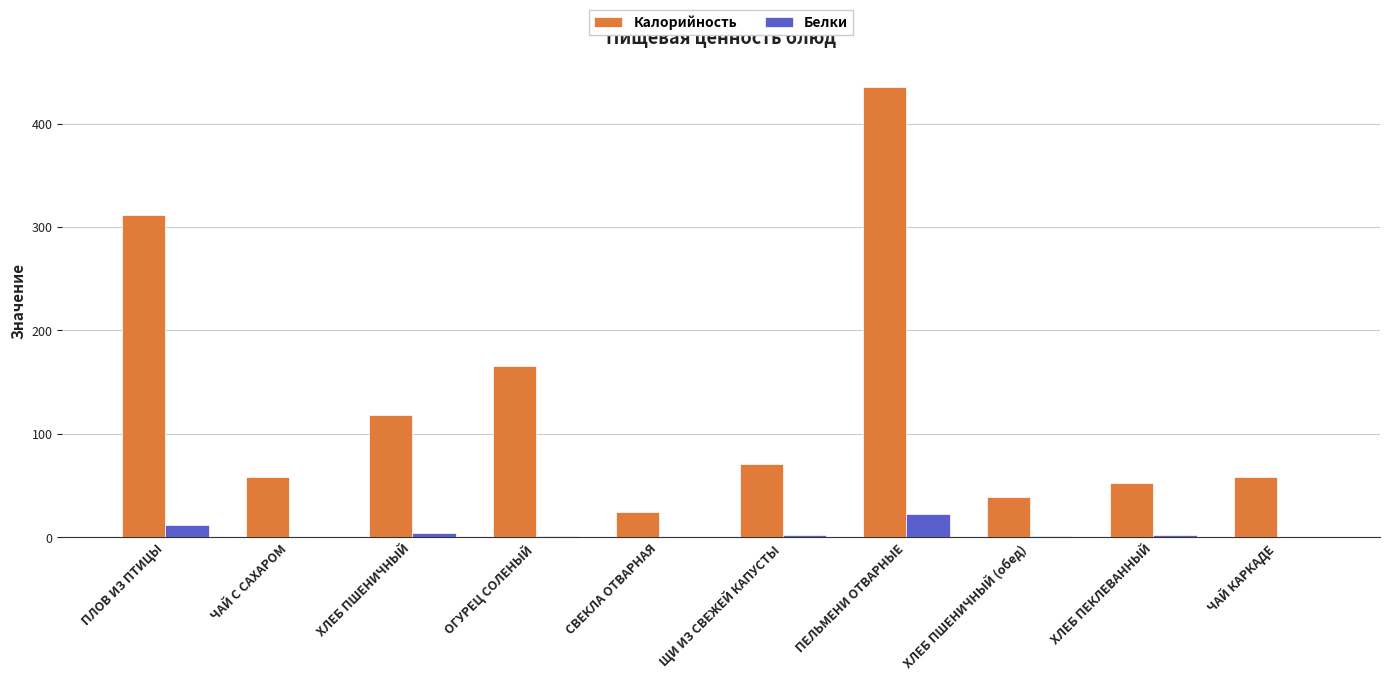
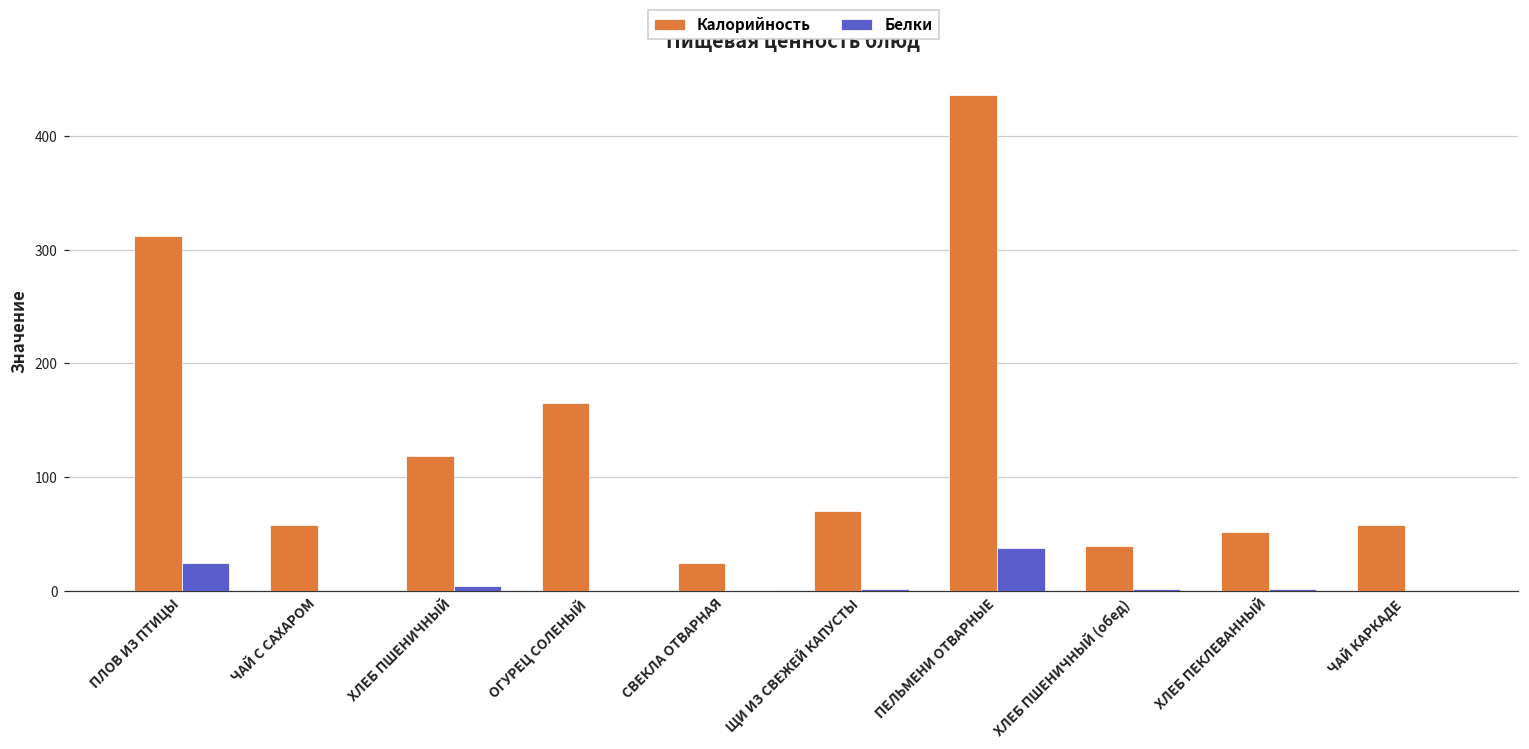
Белки, ПЛОВ ИЗ ПТИЦЫ: 12 -> 24
Белки, ПЕЛЬМЕНИ ОТВАРНЫЕ: 22 -> 38
